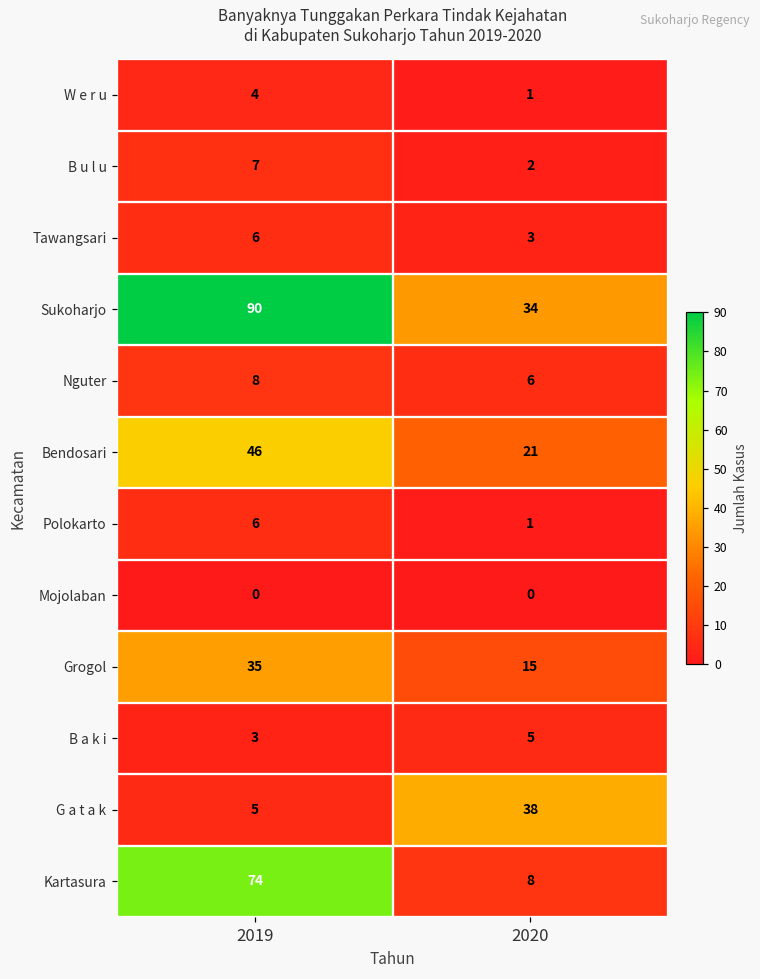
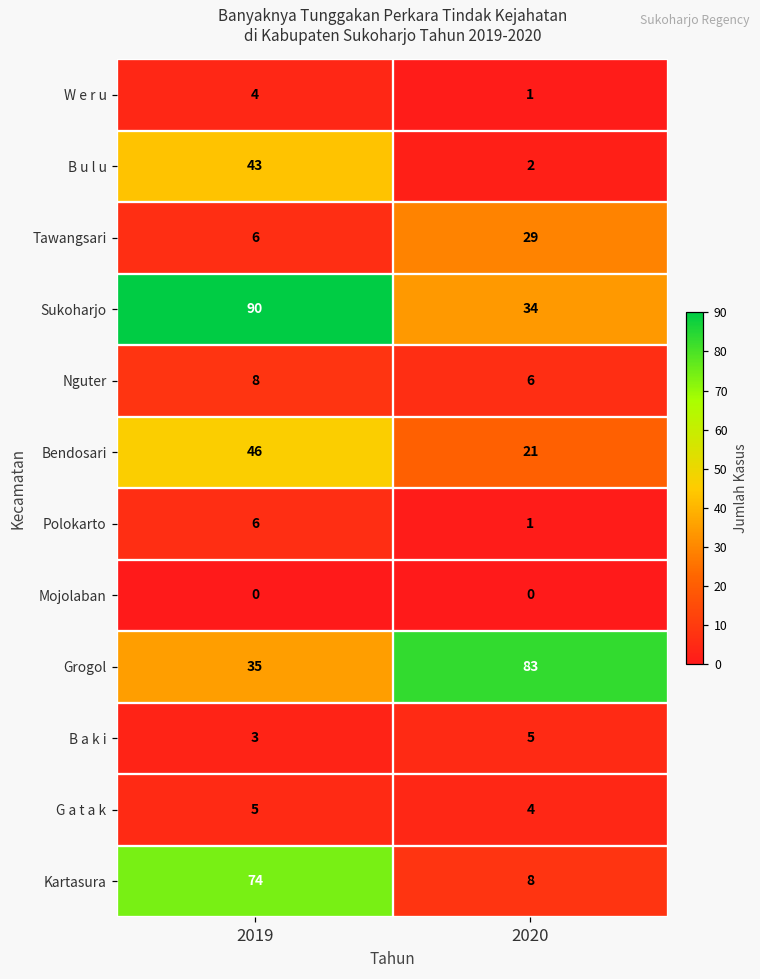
B u l u, 2019: 7 -> 43
Tawangsari, 2020: 3 -> 29
Grogol, 2020: 15 -> 83
G a t a k, 2020: 38 -> 4
